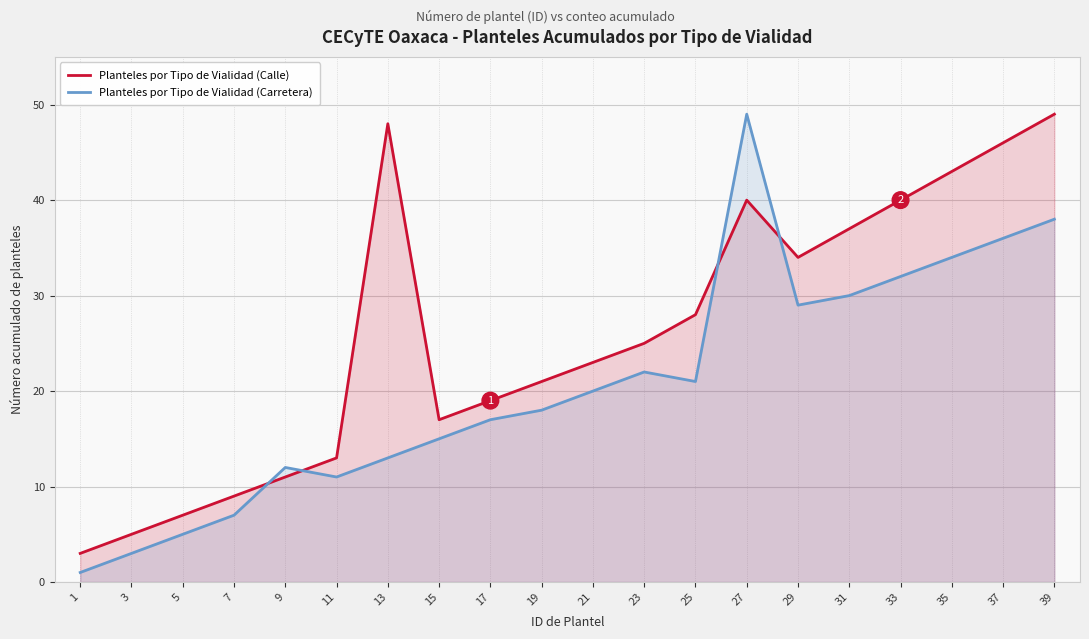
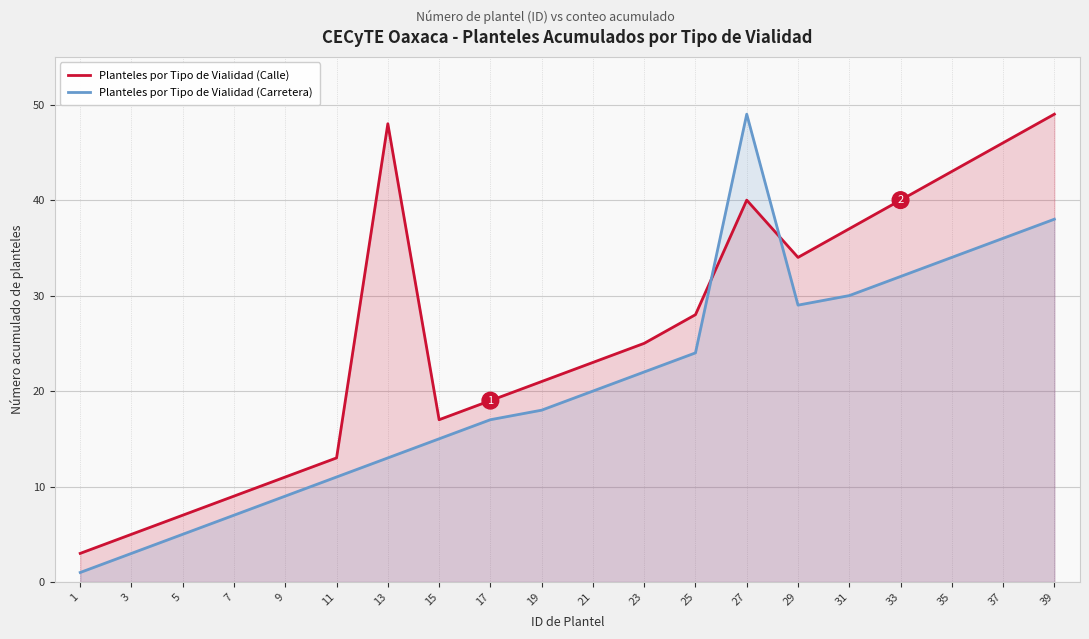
Planteles por Tipo de Vialidad (Carretera), 9: 12 -> 9
Planteles por Tipo de Vialidad (Carretera), 25: 21 -> 24
